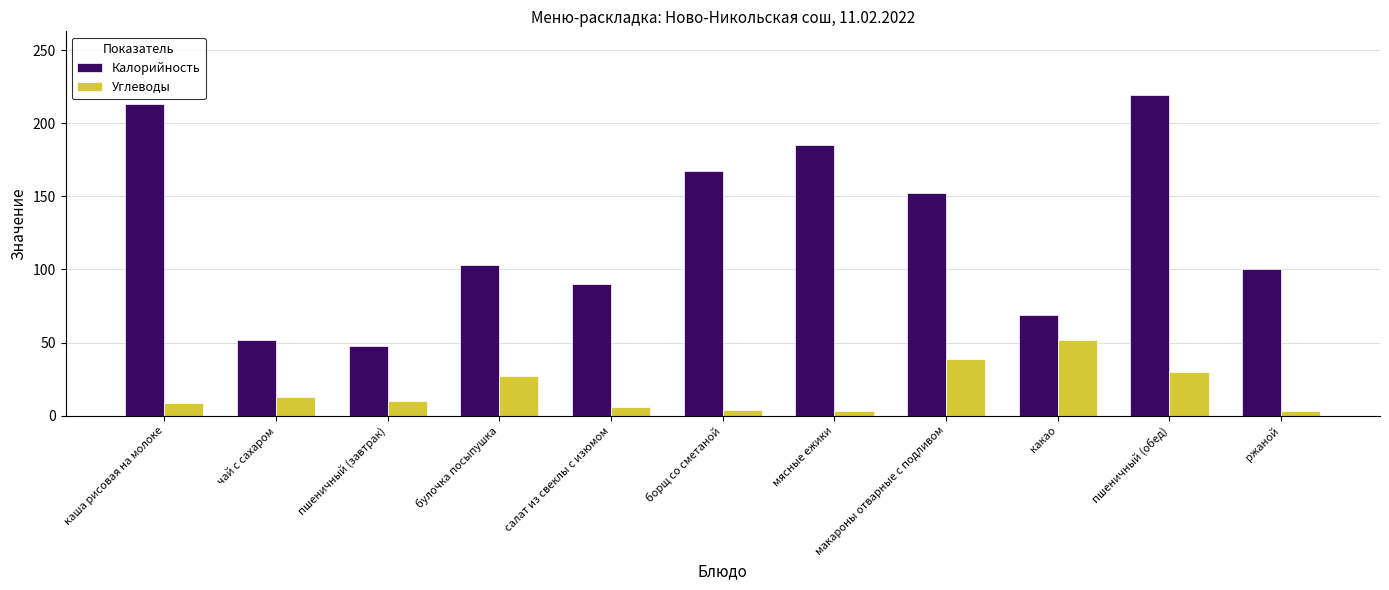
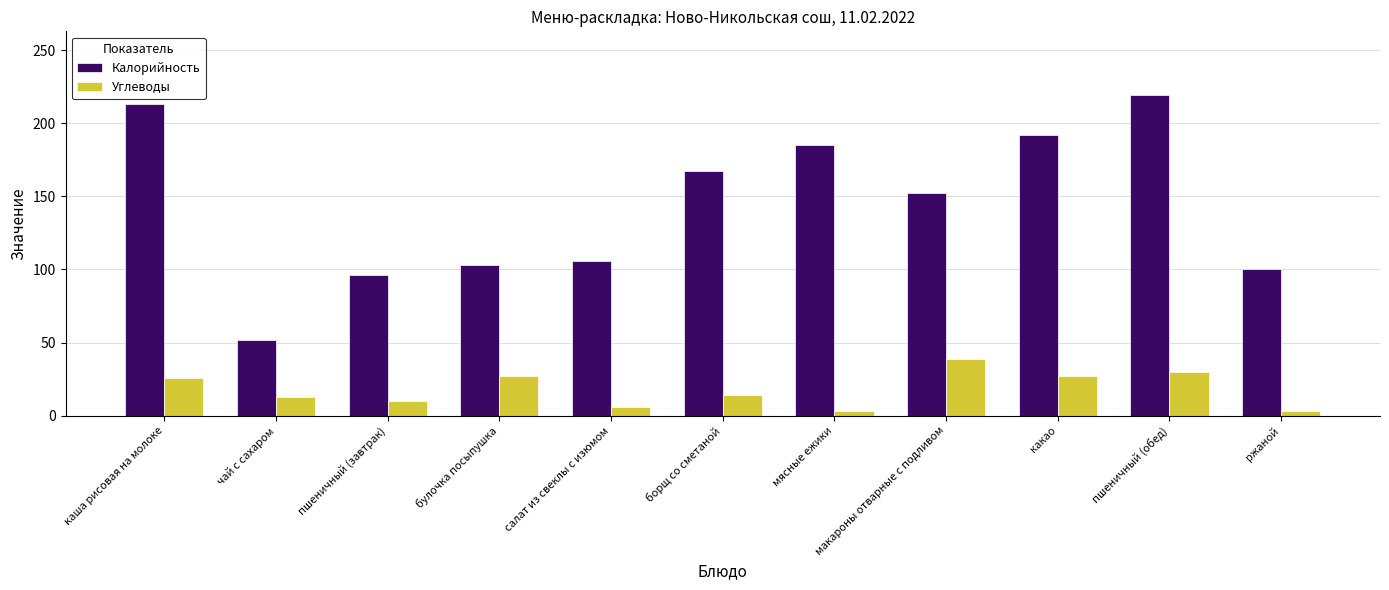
Углеводы, каша рисовая на молоке: 9 -> 26
Калорийность, пшеничный (завтрак): 48 -> 96
Калорийность, салат из свеклы с изюмом: 90 -> 106
Углеводы, борщ со сметаной: 4 -> 14
Калорийность, какао: 69 -> 192
Углеводы, какао: 52 -> 27
